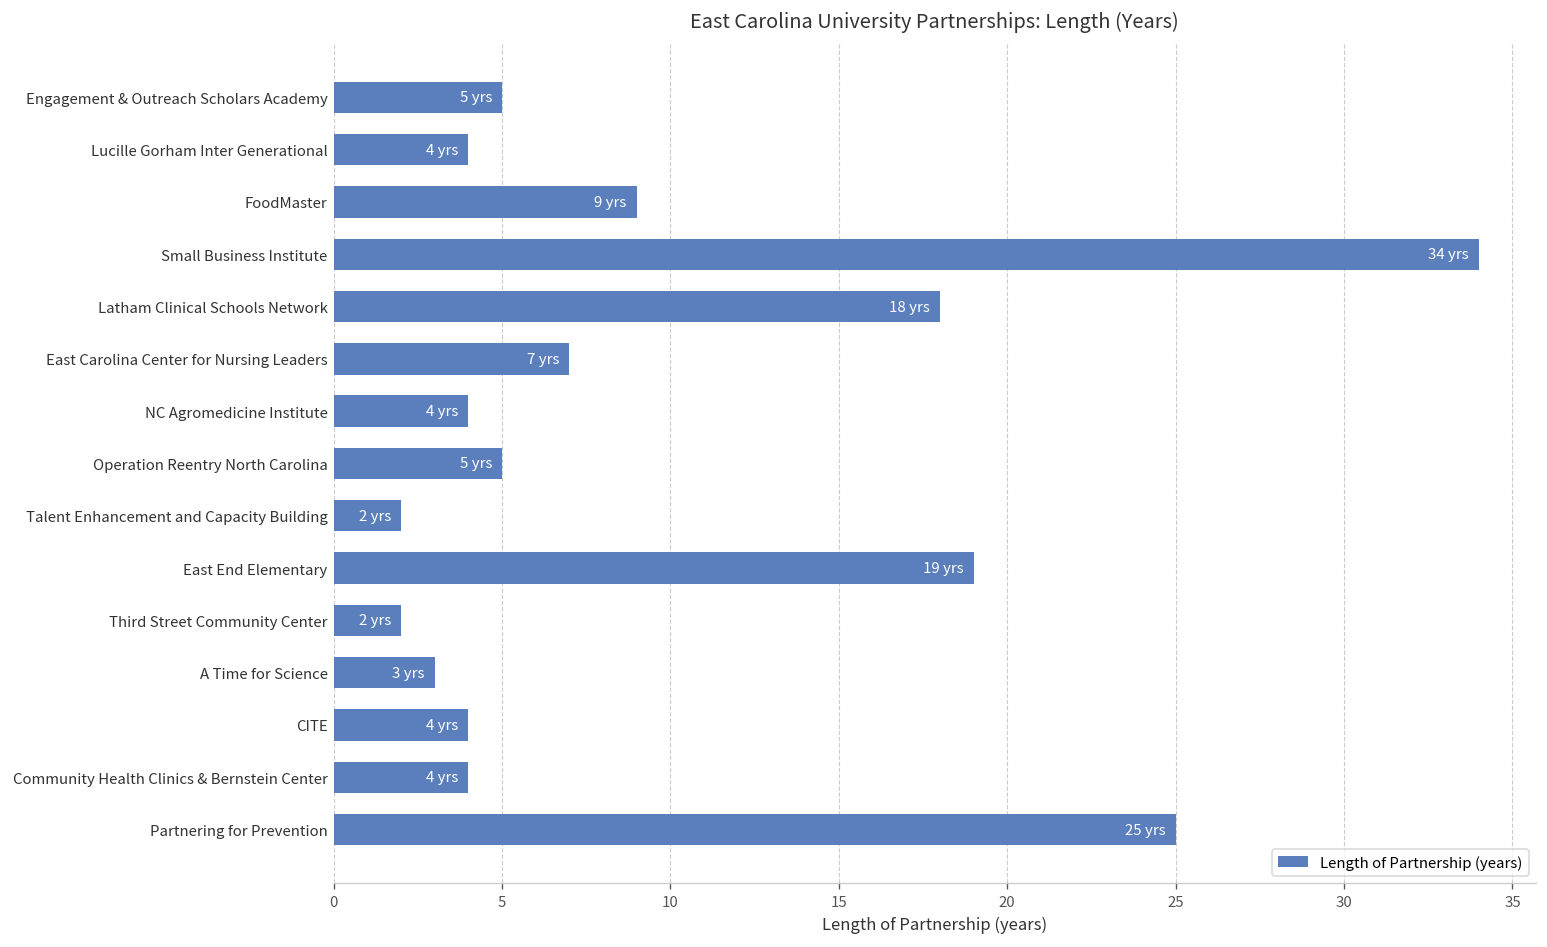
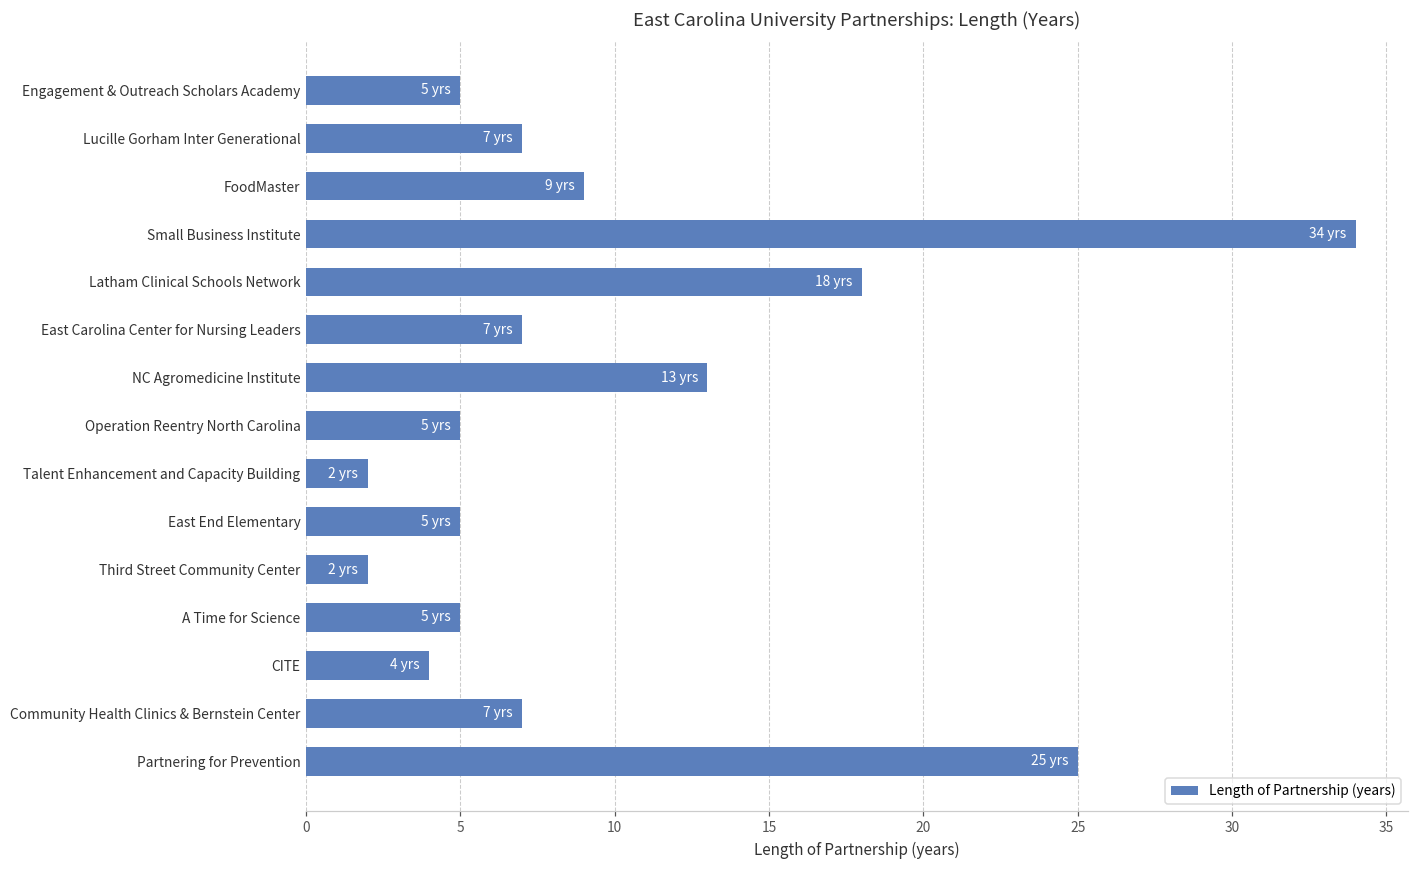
Lucille Gorham Inter Generational: 4 -> 7
NC Agromedicine Institute: 4 -> 13
East End Elementary: 19 -> 5
A Time for Science: 3 -> 5
Community Health Clinics & Bernstein Center: 4 -> 7
